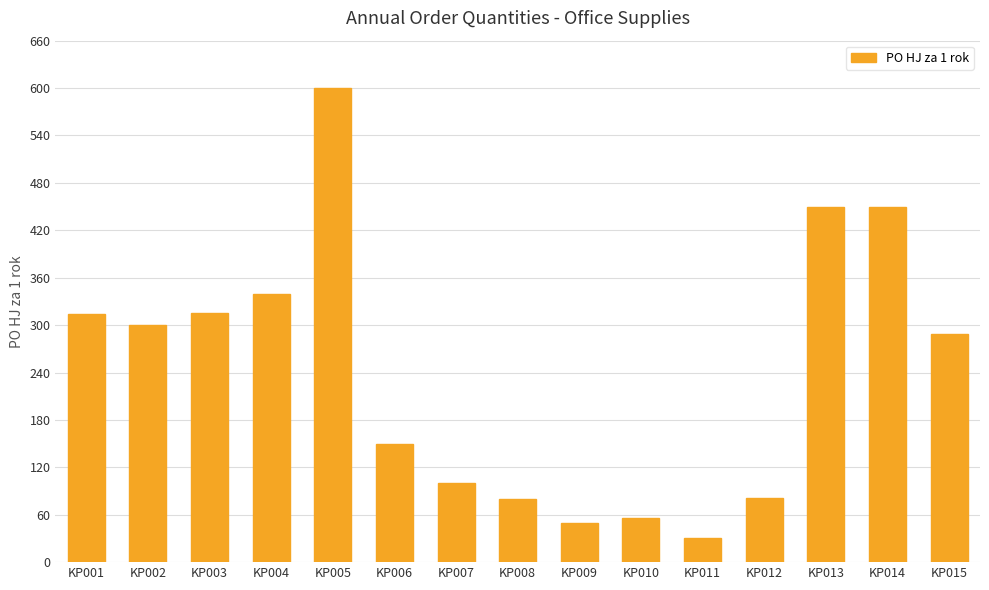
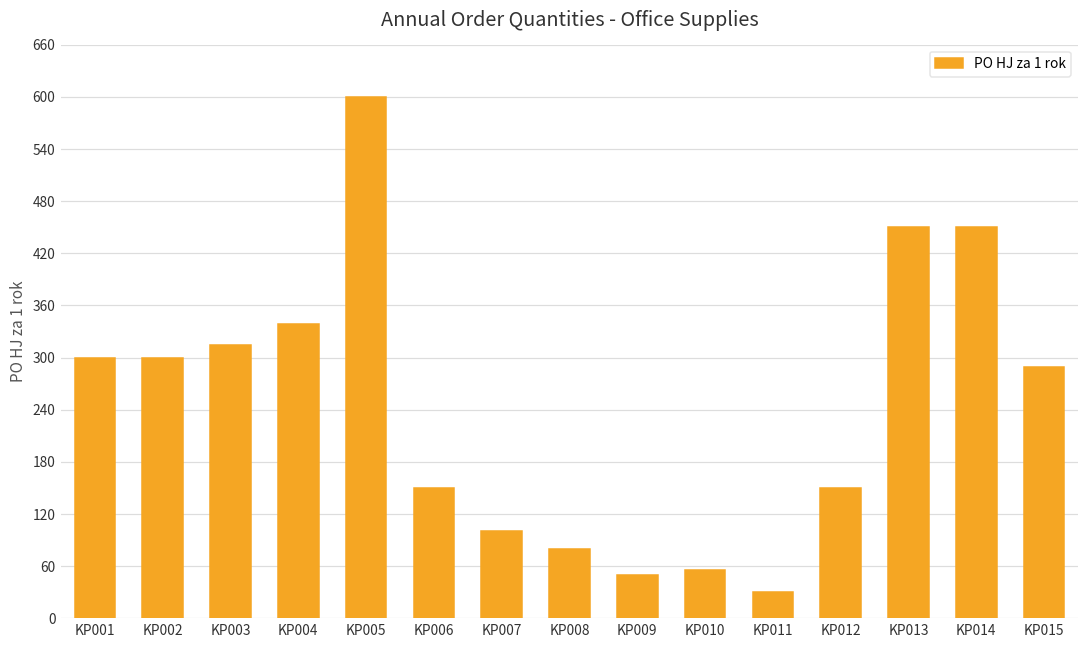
KP001: 310 -> 300
KP012: 80 -> 150
